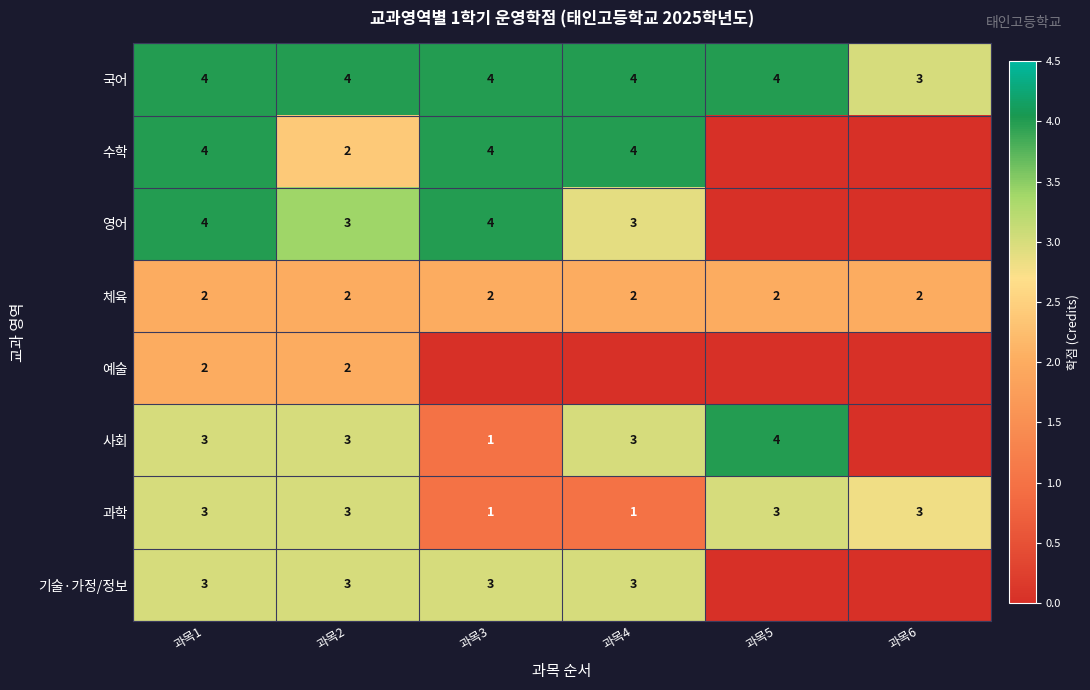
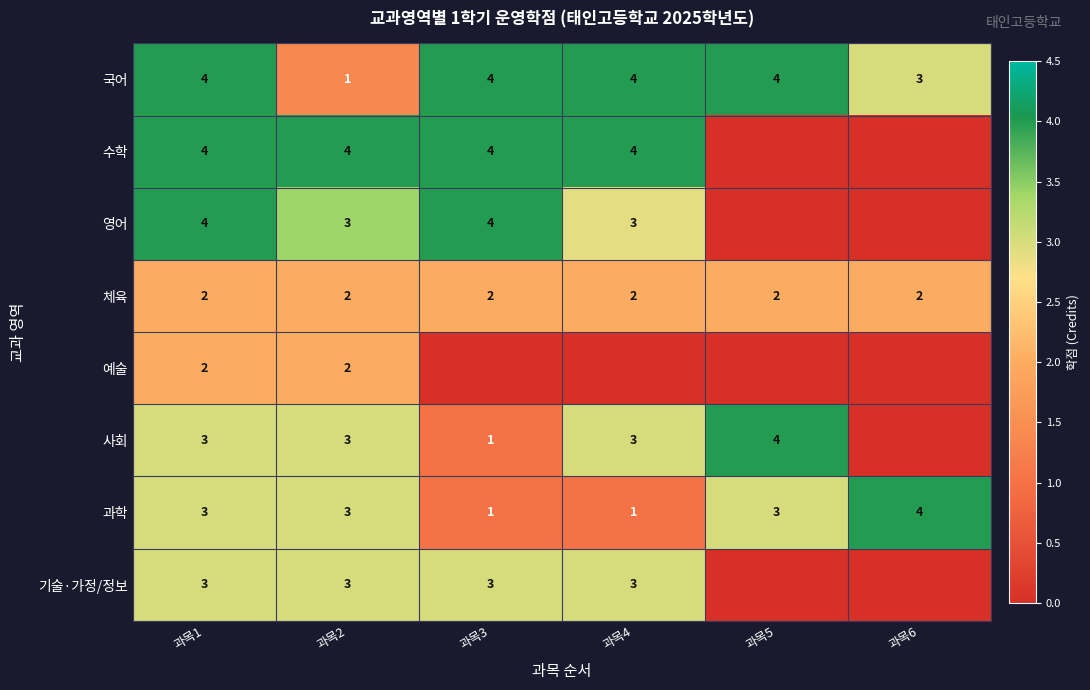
국어, 과목2: 4 -> 1
수학, 과목2: 2 -> 4
과학, 과목6: 3 -> 4
